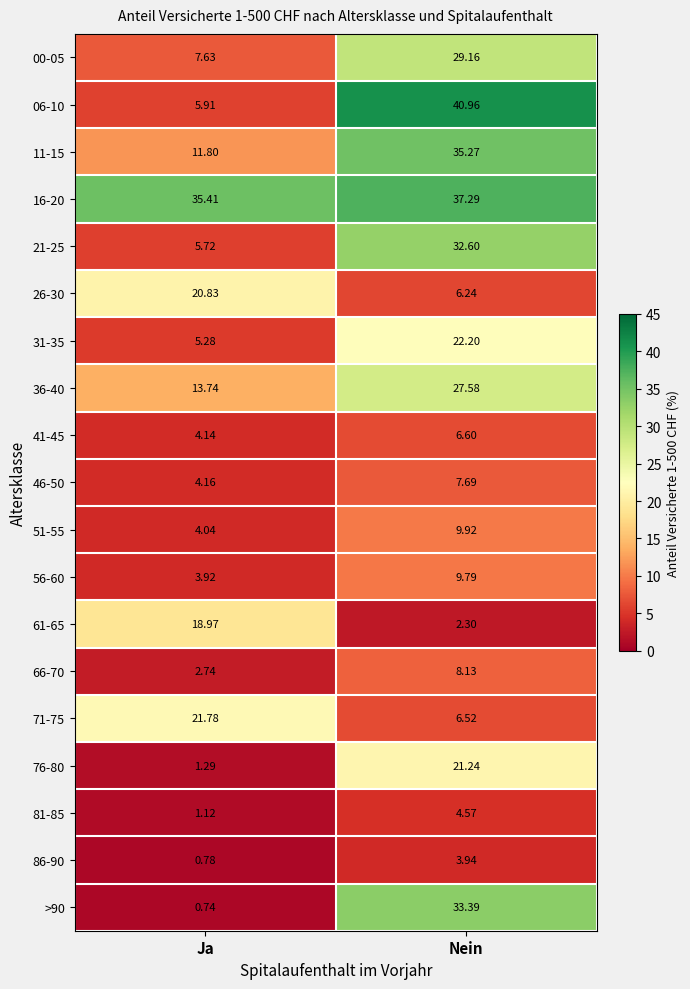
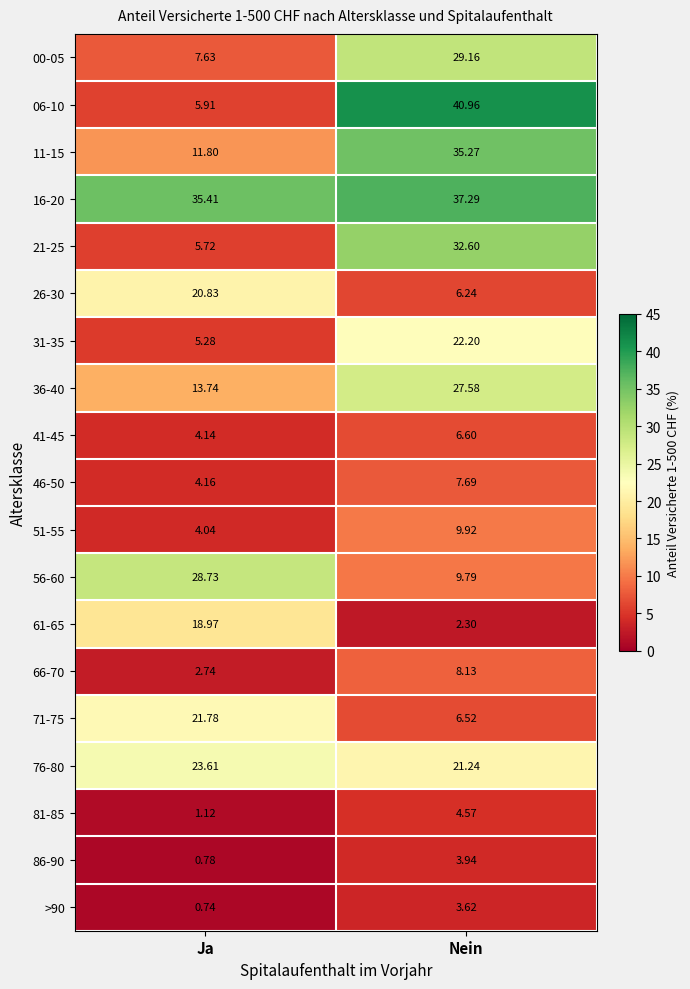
56-60, Ja: 3.92 -> 28.73
76-80, Ja: 1.29 -> 23.61
>90, Nein: 33.39 -> 3.62
